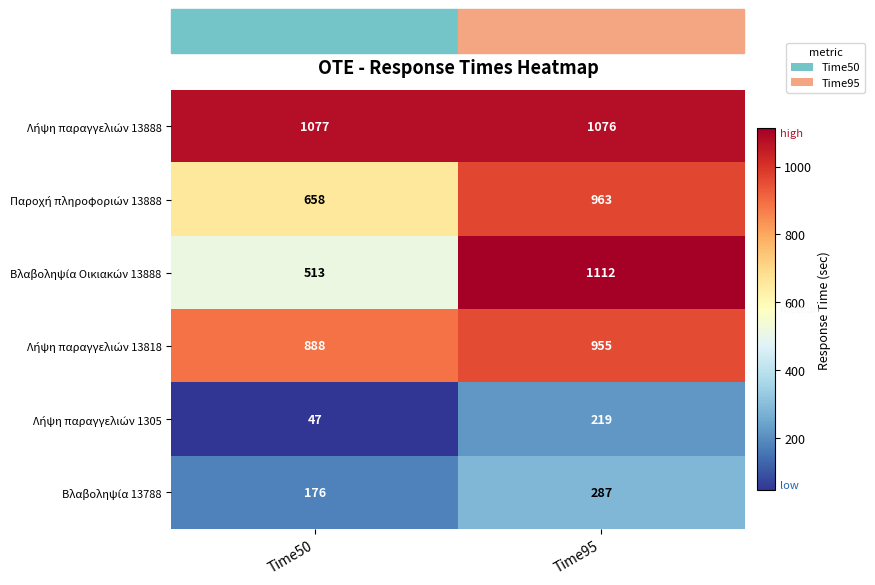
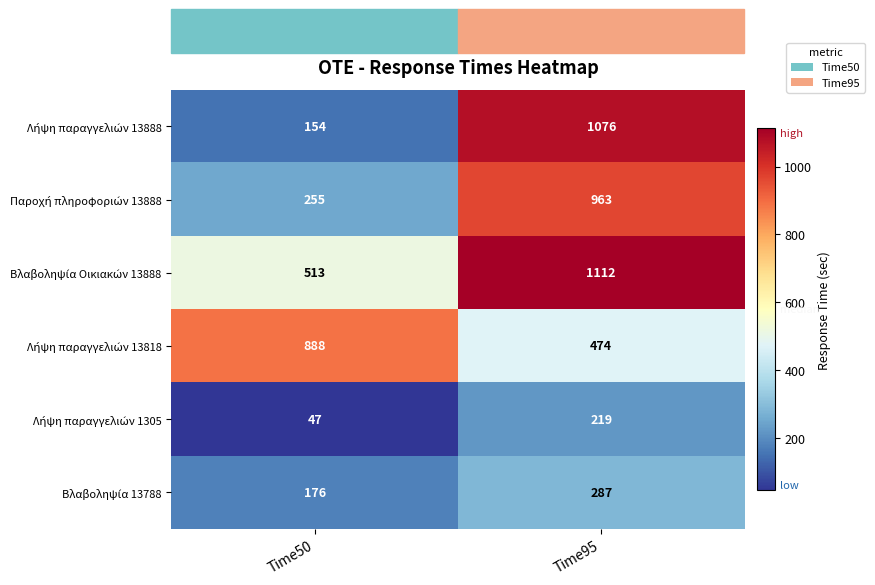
Λήψη παραγγελιών 13888, Time50: 1077 -> 154
Παροχή πληροφοριών 13888, Time50: 658 -> 255
Λήψη παραγγελιών 13818, Time95: 955 -> 474
